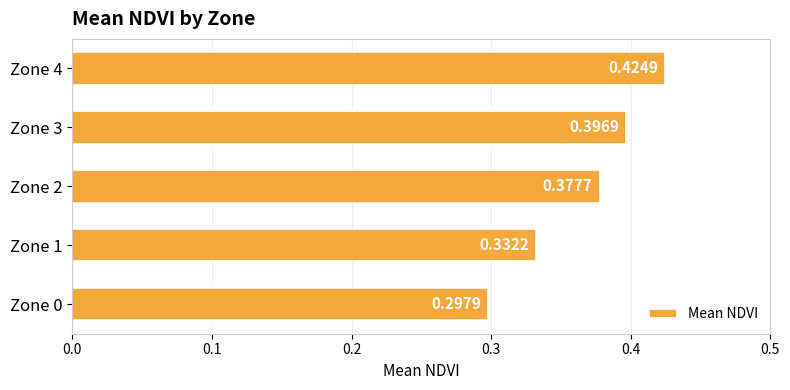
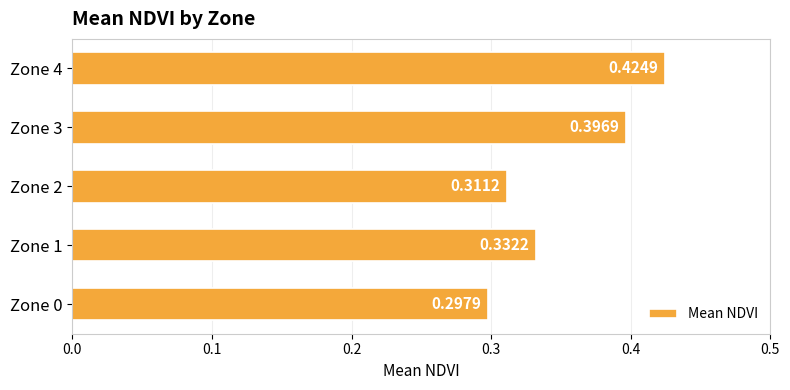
Zone 2: 0.3777 -> 0.3112
